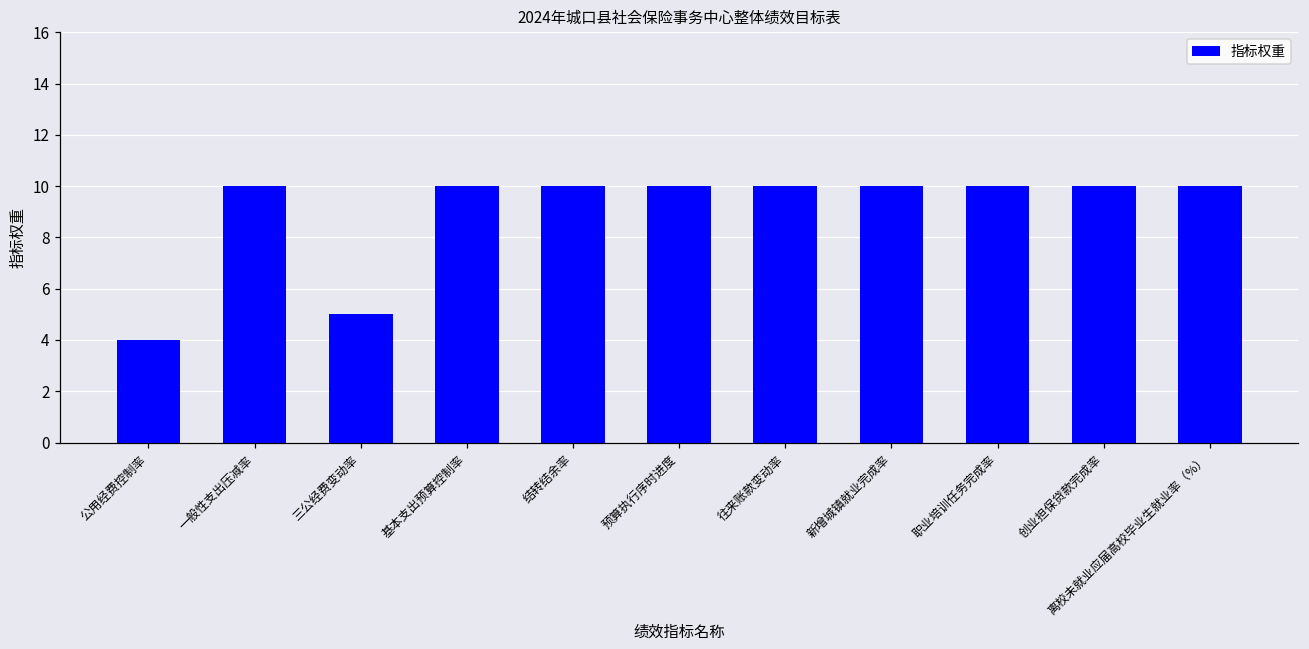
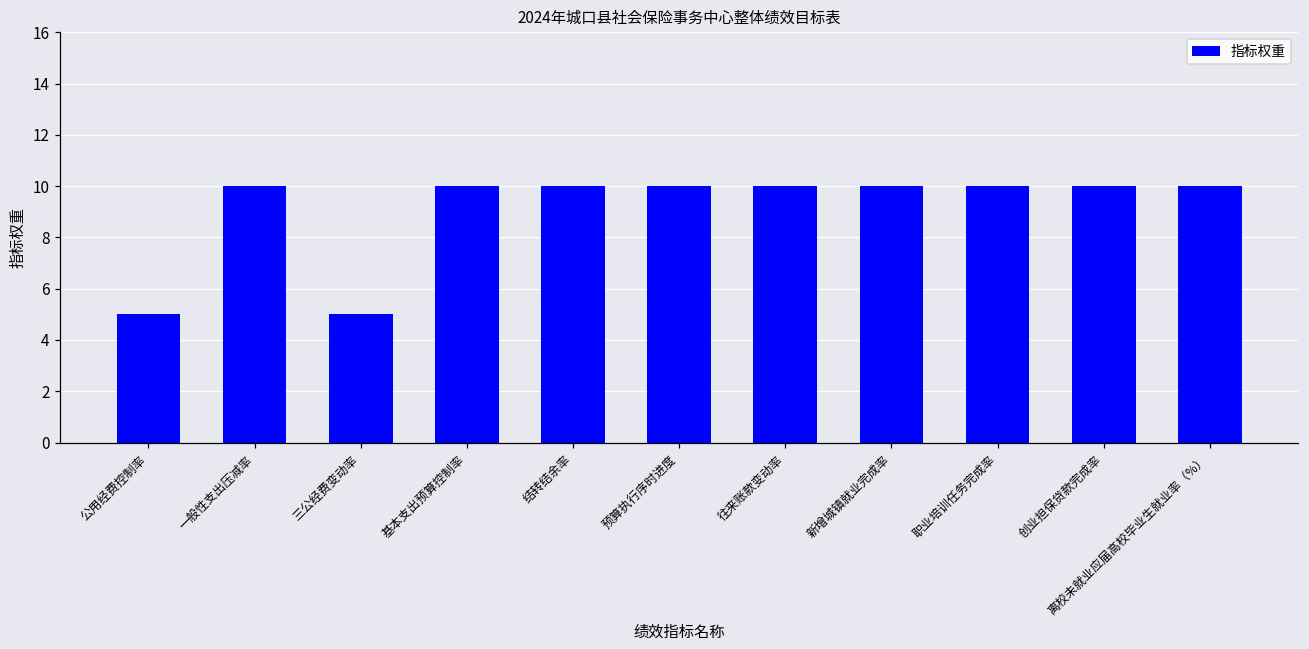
公用经费控制率: 4 -> 5
